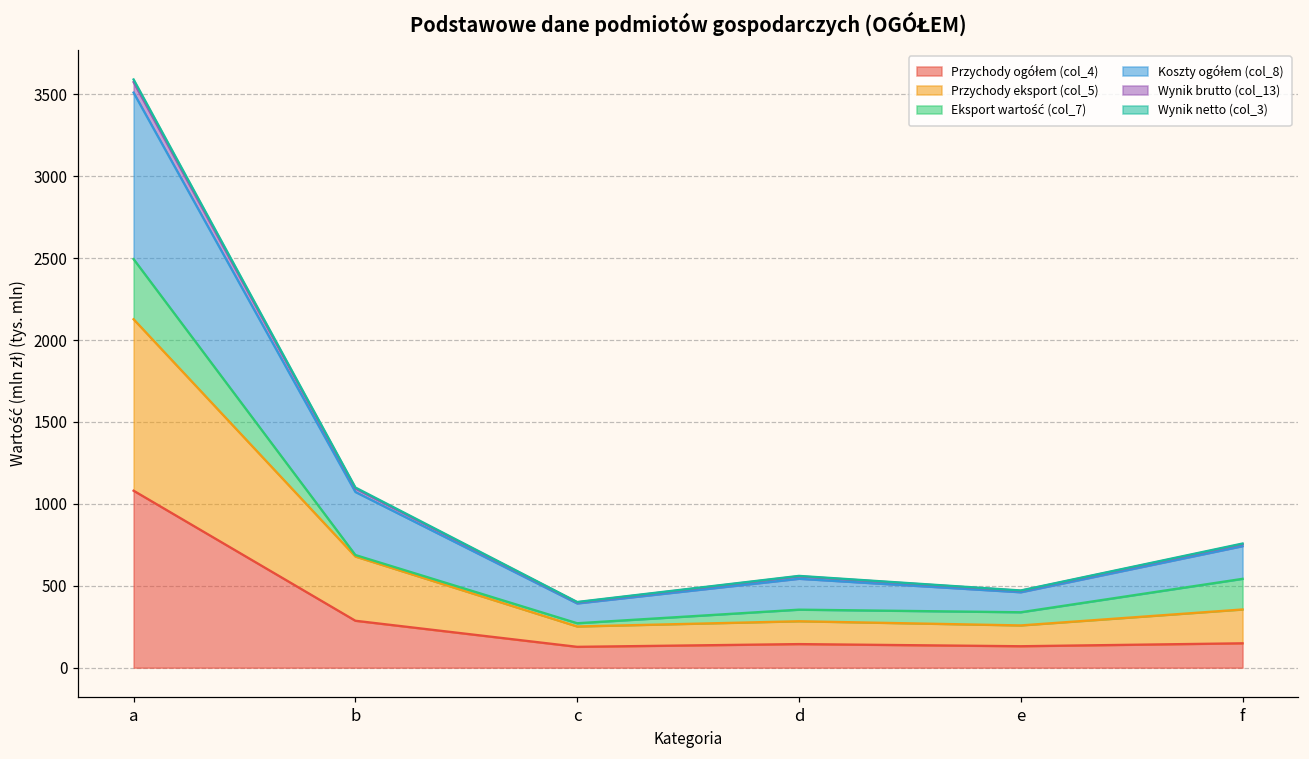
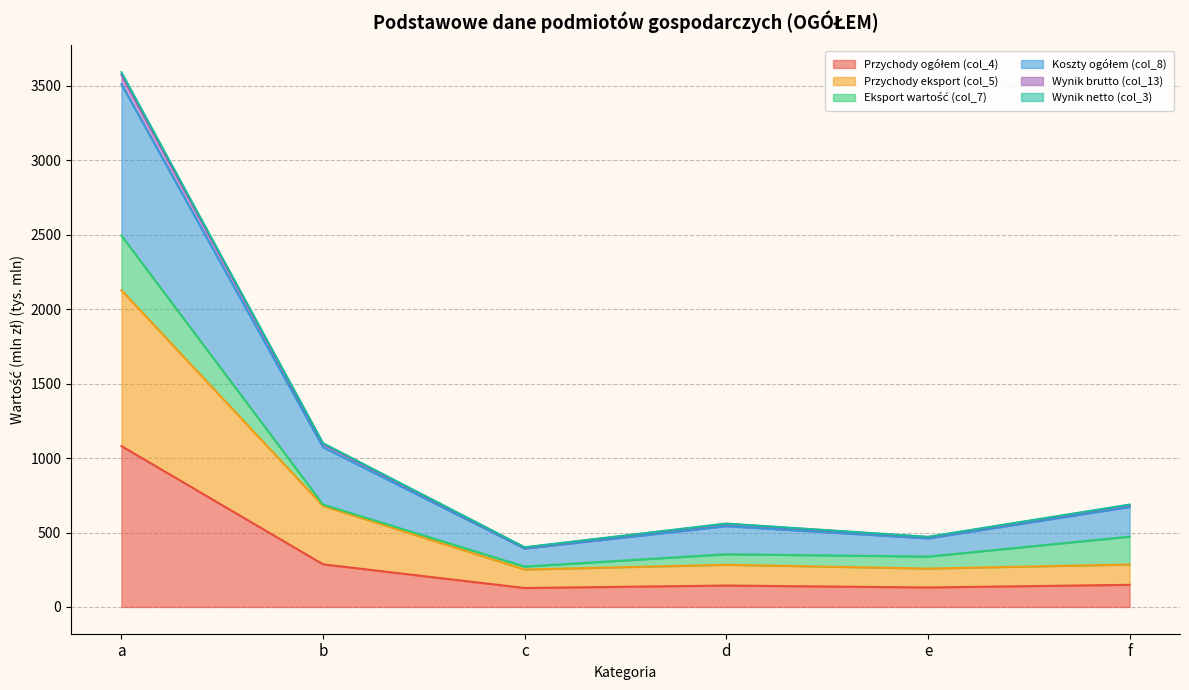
Przychody eksport (col_5), f: 210 -> 140
